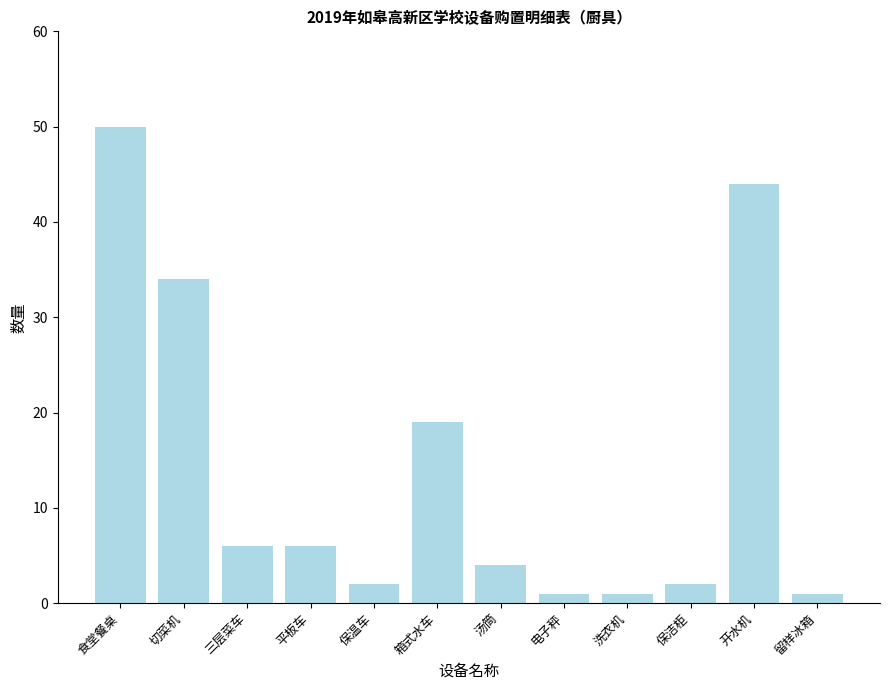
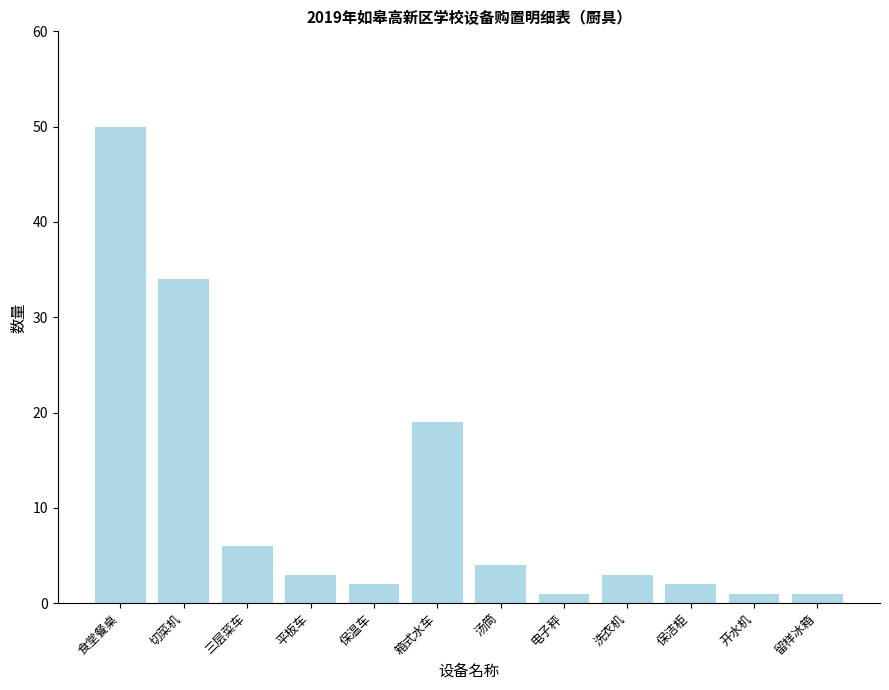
平板车: 6 -> 3
洗衣机: 1 -> 3
开水机: 44 -> 1
